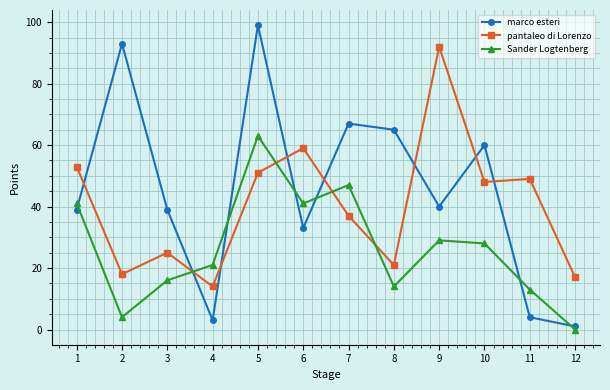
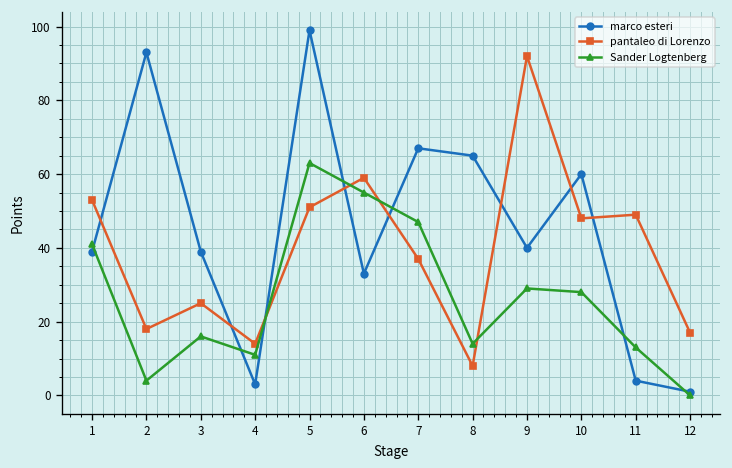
Sander Logtenberg, 4: 21 -> 11
Sander Logtenberg, 6: 41 -> 55
pantaleo di Lorenzo, 8: 21 -> 8
